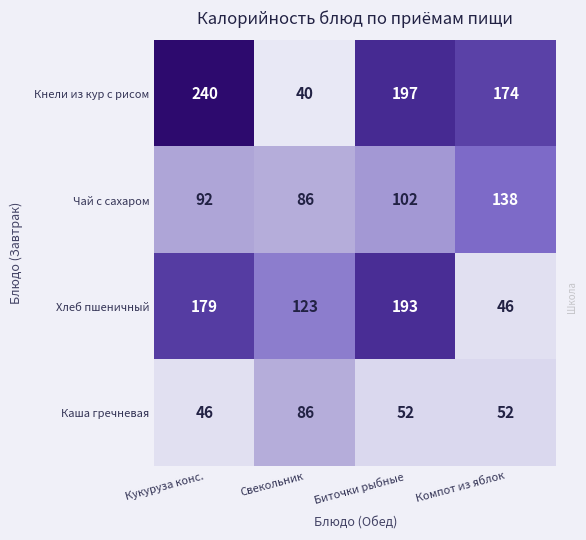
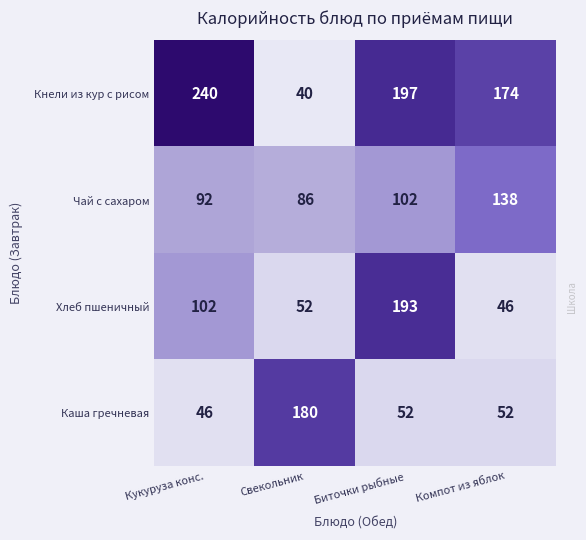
Хлеб пшеничный, Кукуруза конс.: 179 -> 102
Хлеб пшеничный, Свекольник: 123 -> 52
Каша гречневая, Свекольник: 86 -> 180
